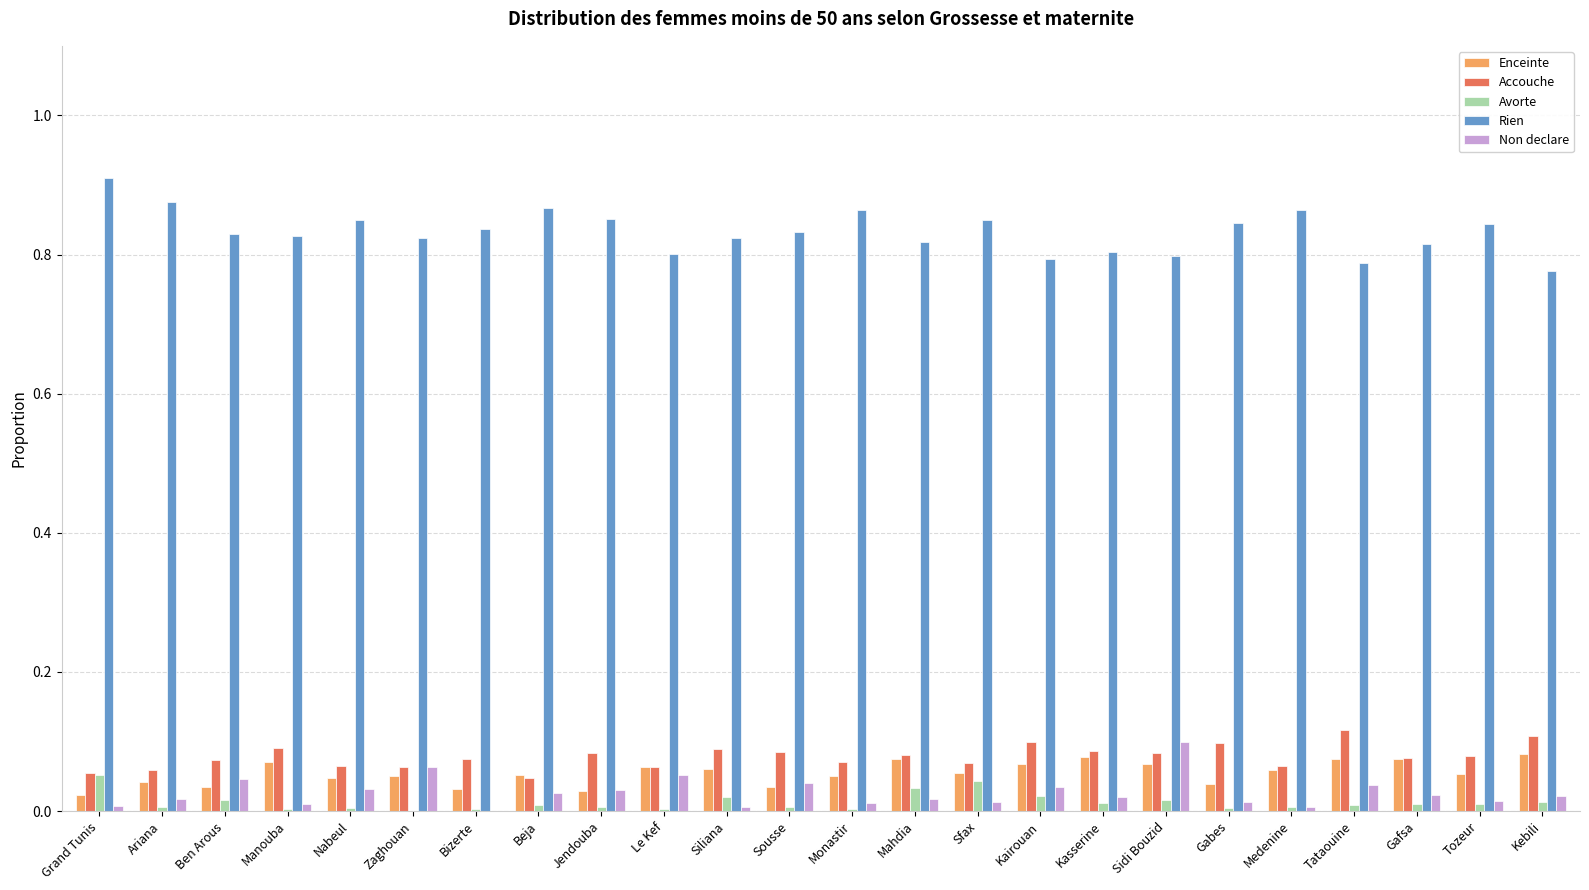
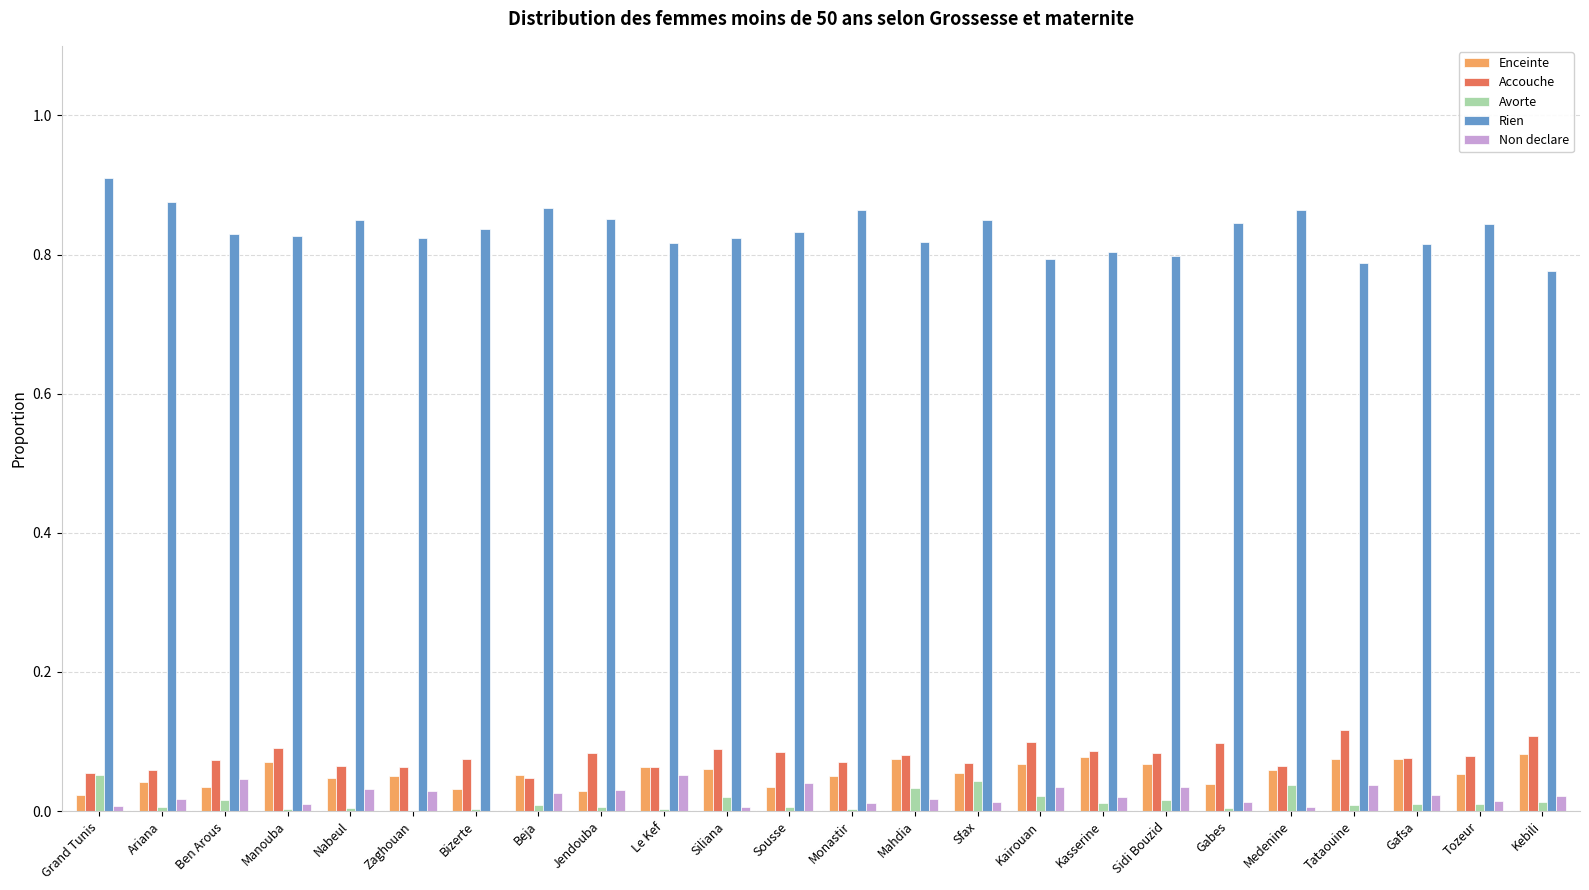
Non declare, Zaghouan: 0.06 -> 0.03
Rien, Le Kef: 0.80 -> 0.82
Non declare, Sidi Bouzid: 0.10 -> 0.03
Avorte, Medenine: 0.01 -> 0.04
